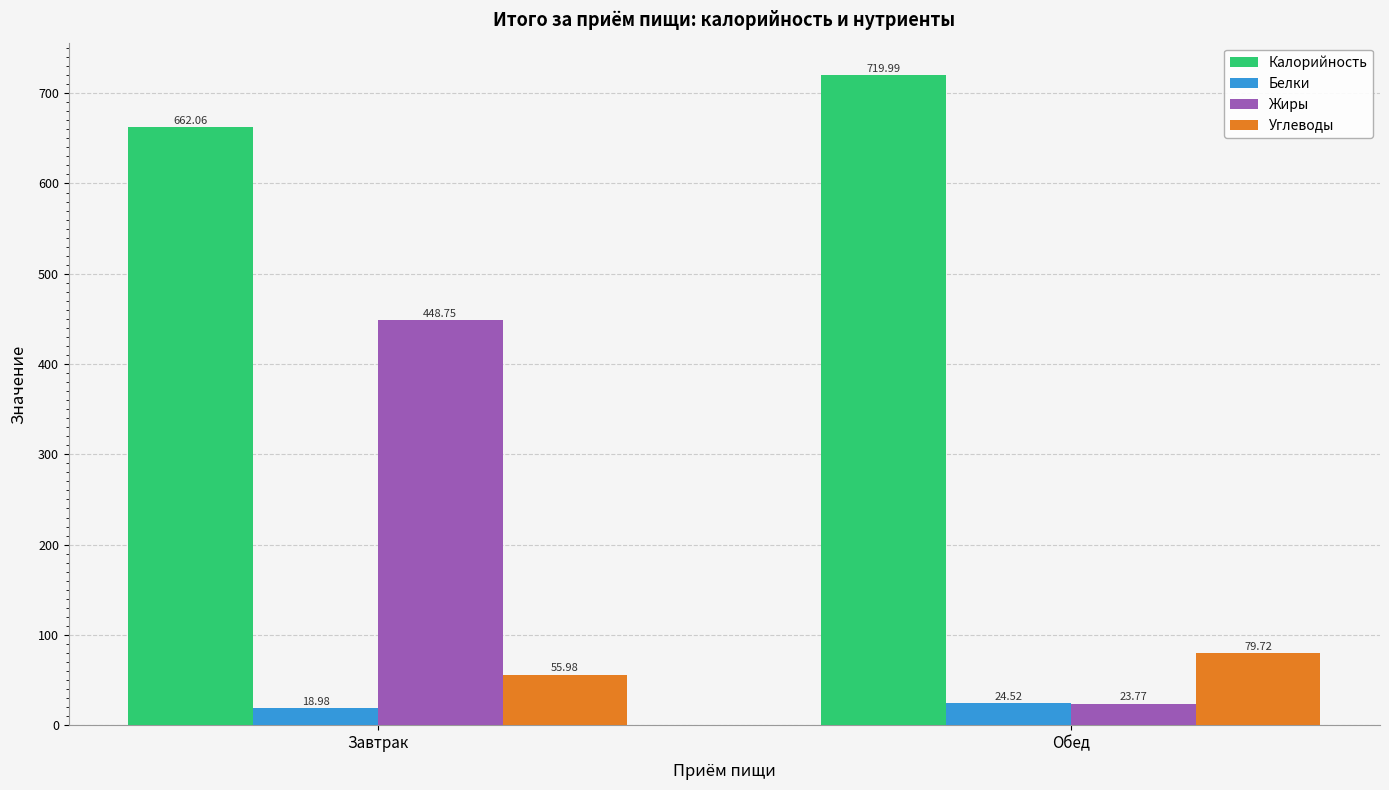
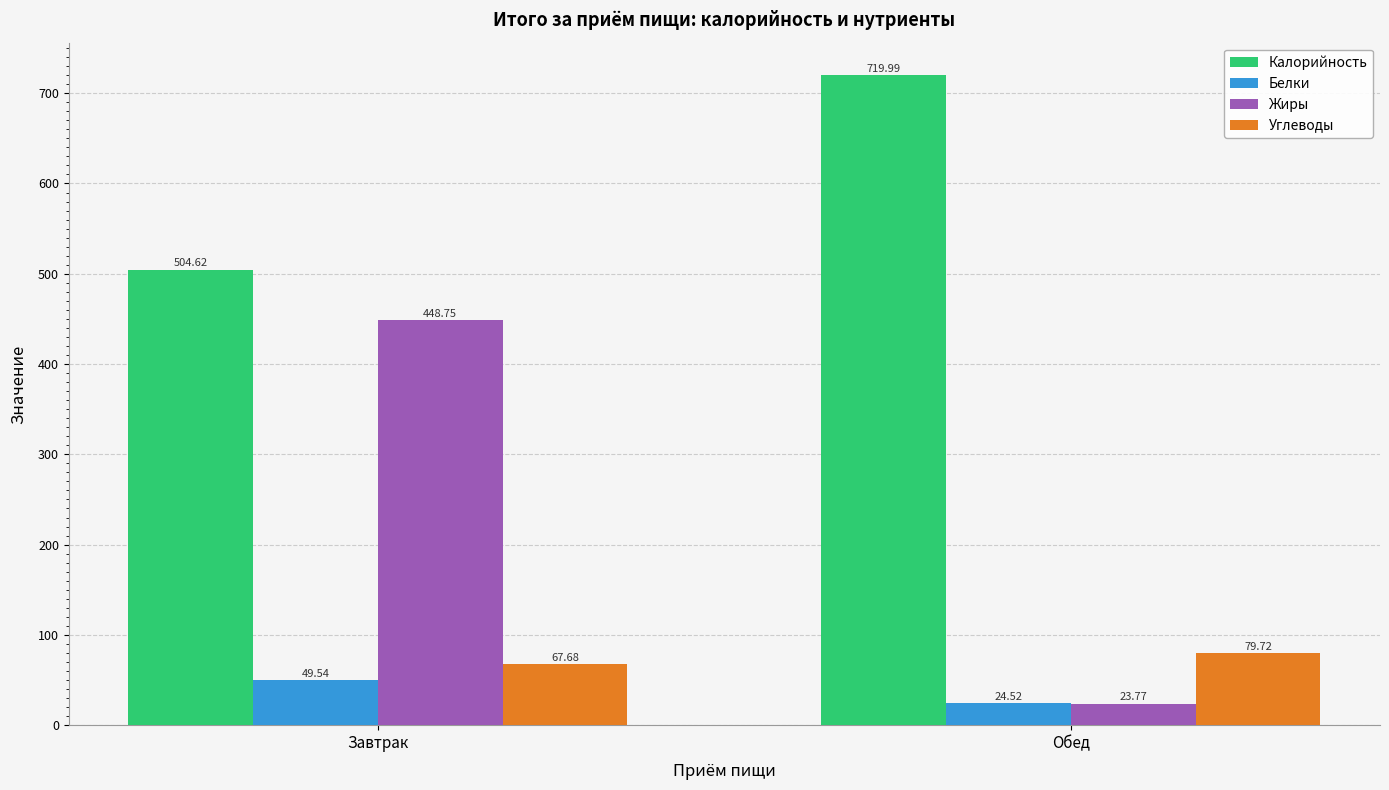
Калорийность, Завтрак: 662.06 -> 504.62
Белки, Завтрак: 18.98 -> 49.54
Углеводы, Завтрак: 55.98 -> 67.68
